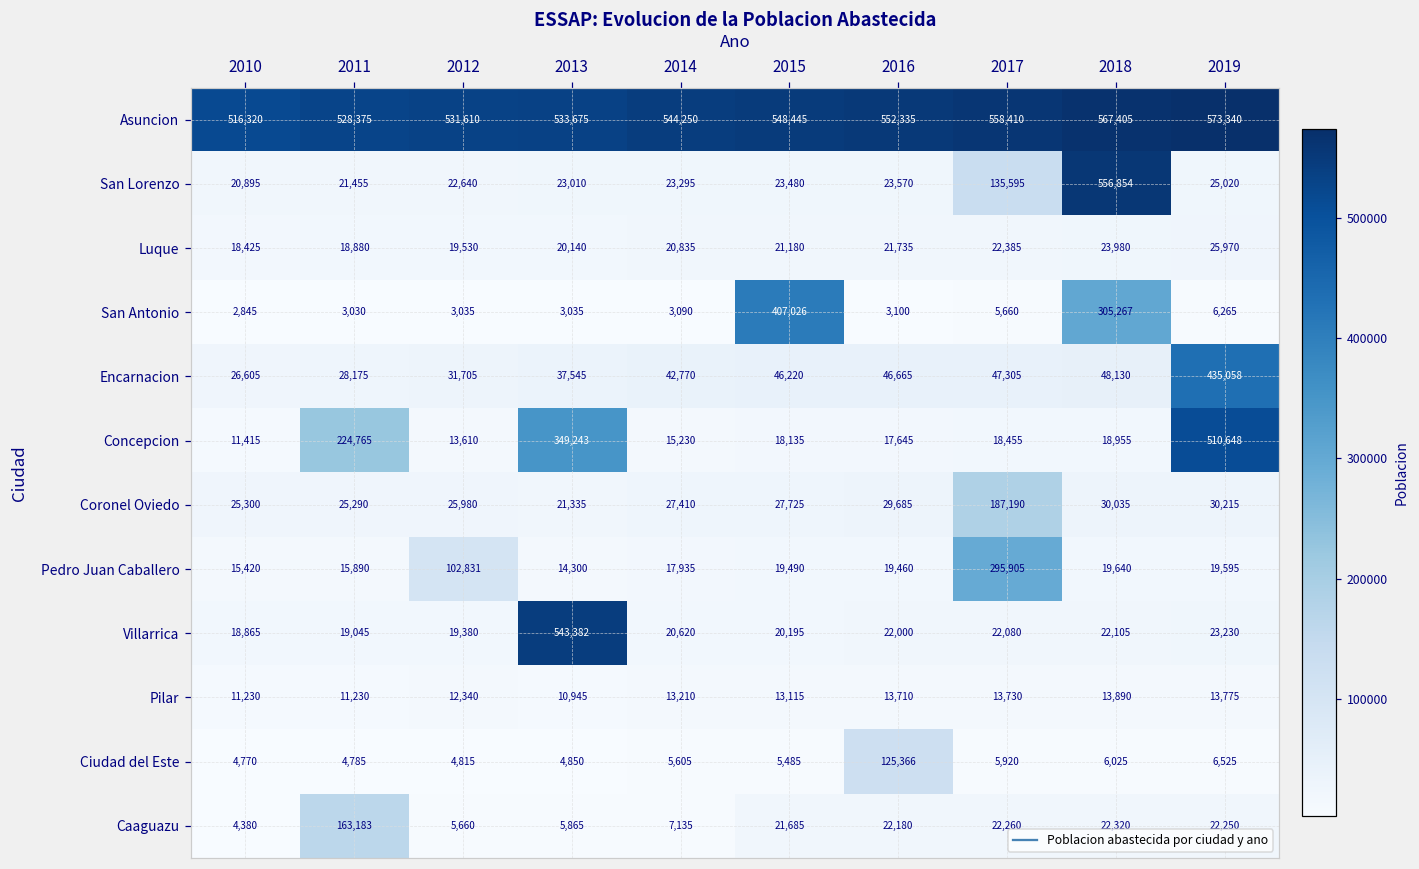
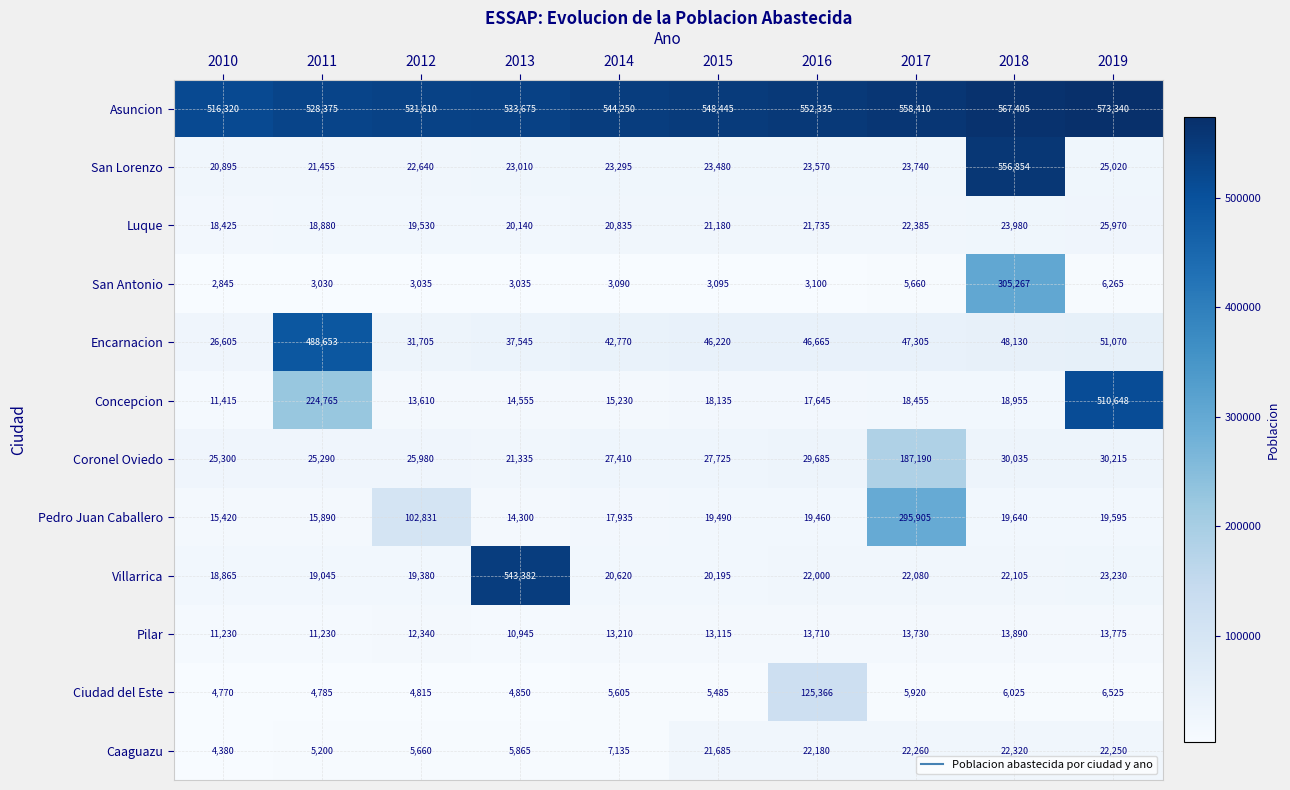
San Lorenzo, 2017: 135,595 -> 23,740
San Antonio, 2015: 407,026 -> 3,095
Encarnacion, 2011: 28,175 -> 488,653
Encarnacion, 2019: 435,058 -> 51,070
Concepcion, 2013: 349,243 -> 14,555
Caaguazu, 2011: 163,183 -> 5,200
